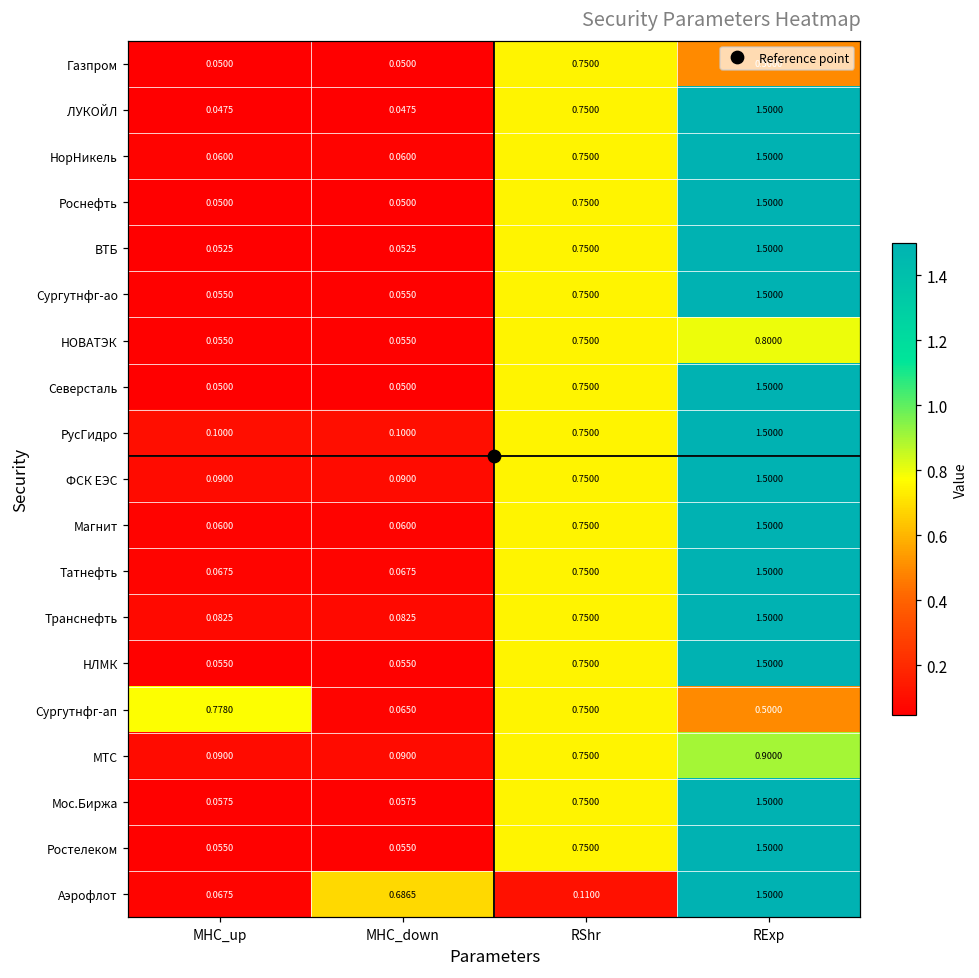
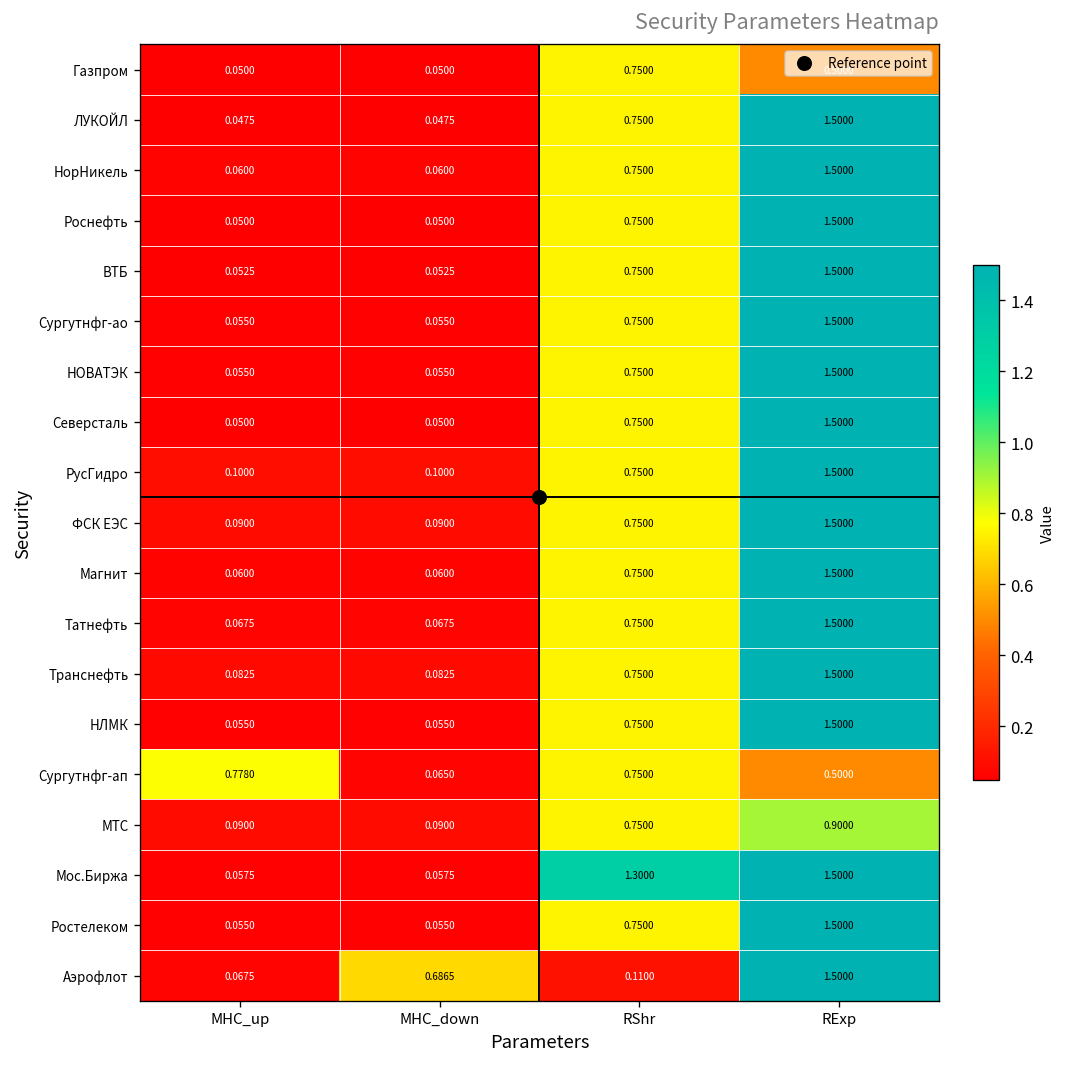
НОВАТЭК, RExp: 0.8000 -> 1.5000
Мос.Биржа, RShr: 0.7500 -> 1.3000
